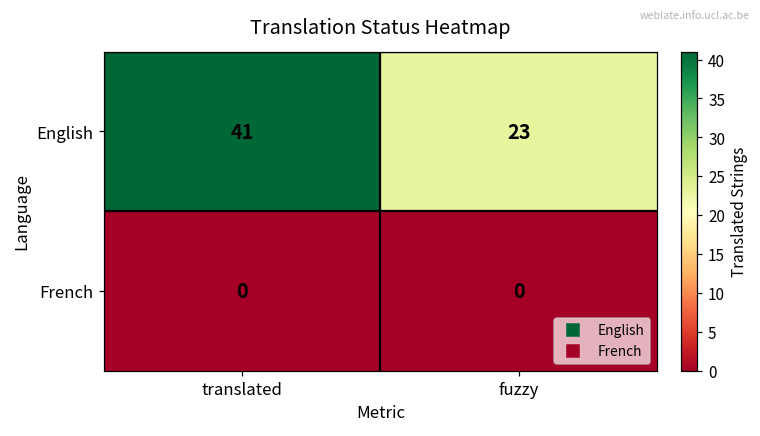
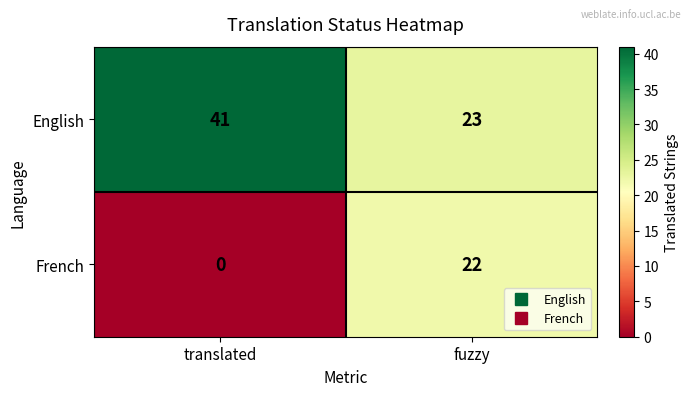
French, fuzzy: 0 -> 22
